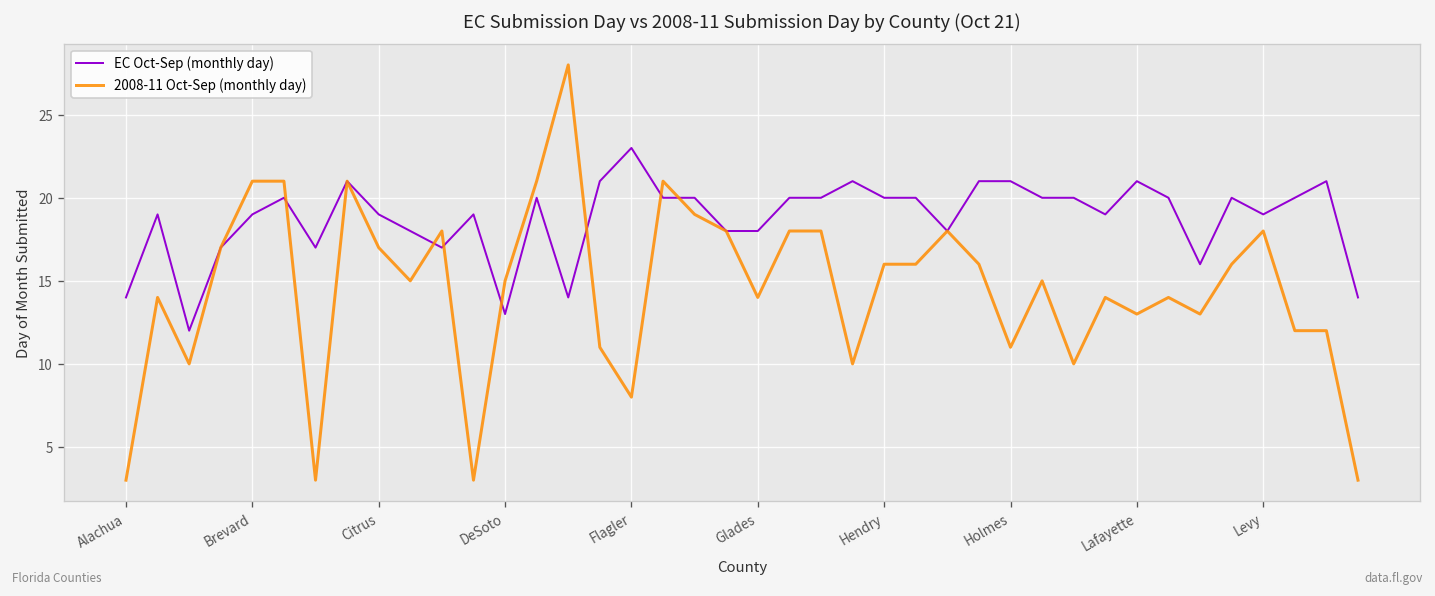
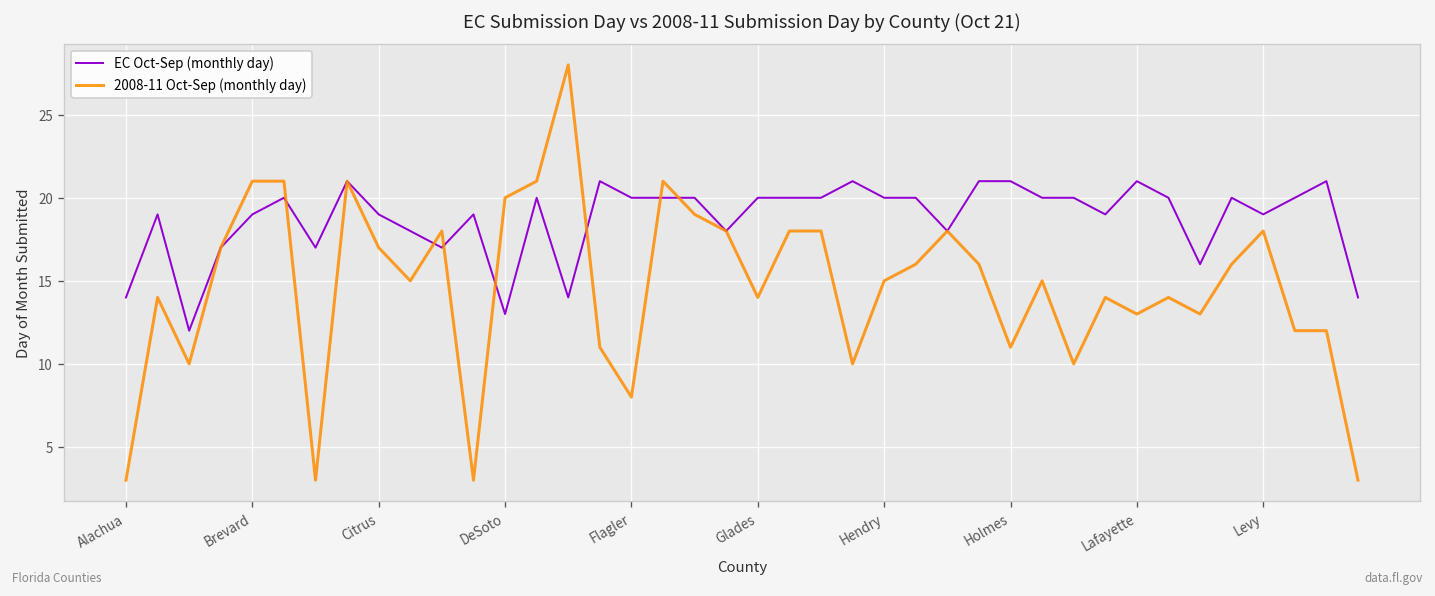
2008-11 Oct-Sep (monthly day), DeSoto: 15 -> 20
EC Oct-Sep (monthly day), Flagler: 23 -> 20
EC Oct-Sep (monthly day), Glades: 18 -> 20
2008-11 Oct-Sep (monthly day), Hendry: 16 -> 15
